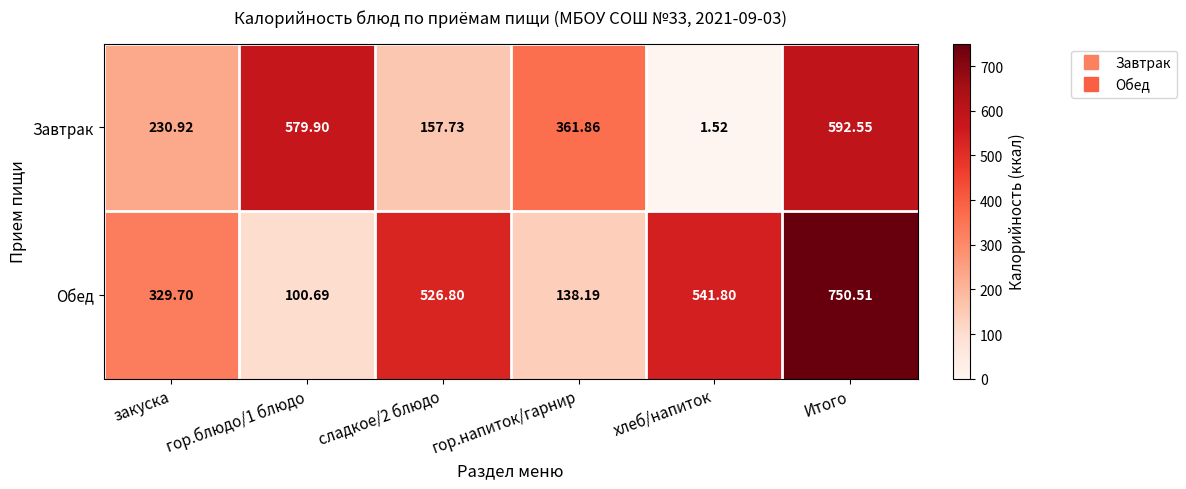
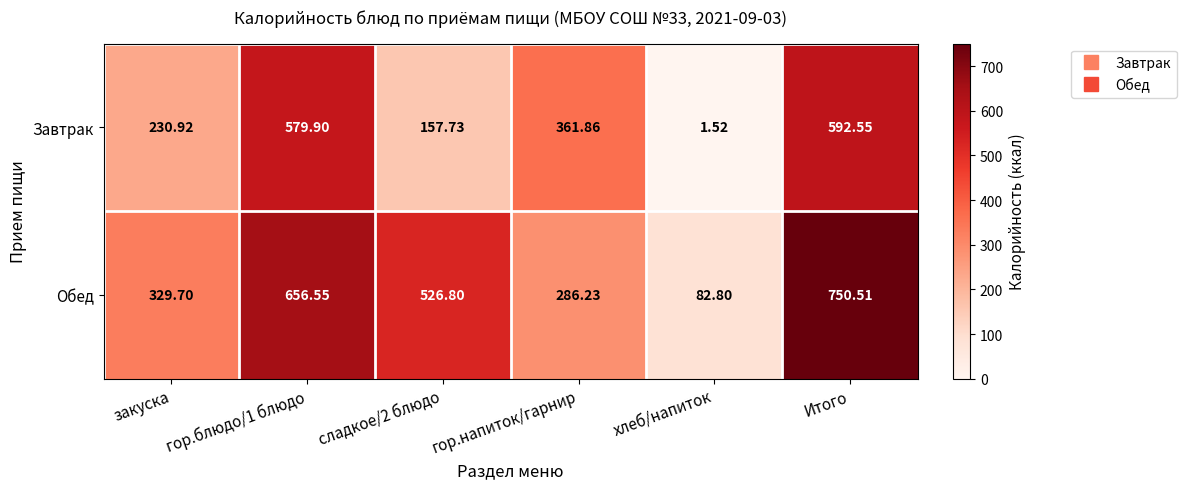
Обед, гор.блюдо/1 блюдо: 100.69 -> 656.55
Обед, гор.напиток/гарнир: 138.19 -> 286.23
Обед, хлеб/напиток: 541.80 -> 82.80
